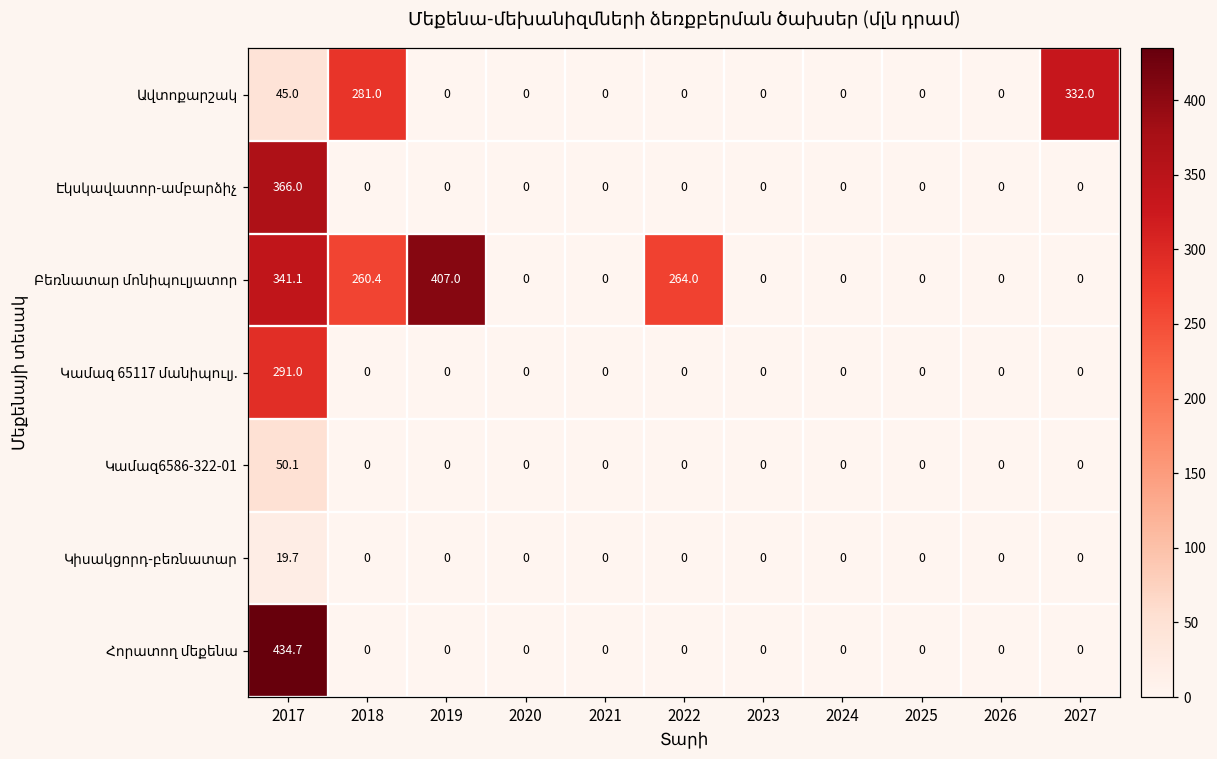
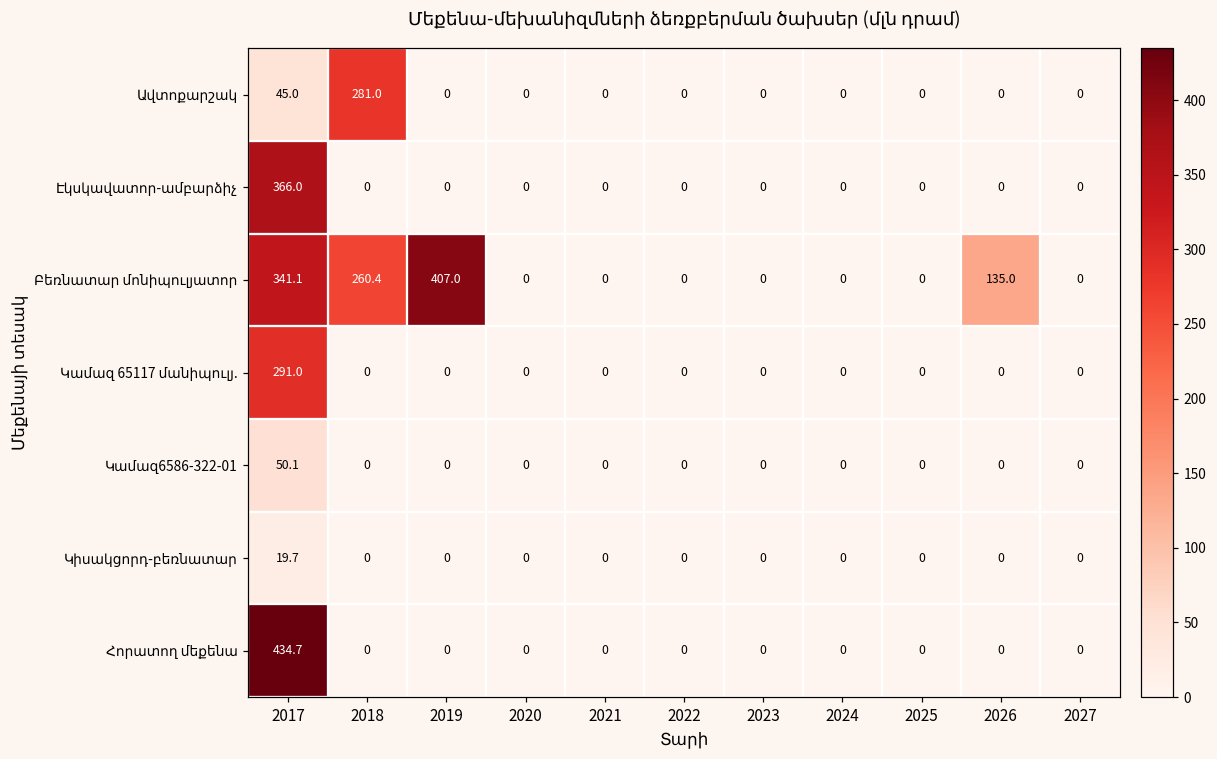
Ավտոքարշակ, 2027: 332.0 -> 0
Բեռնատար մոնիպուլյատոր, 2022: 264.0 -> 0
Բեռնատար մոնիպուլյատոր, 2026: 0 -> 135.0
